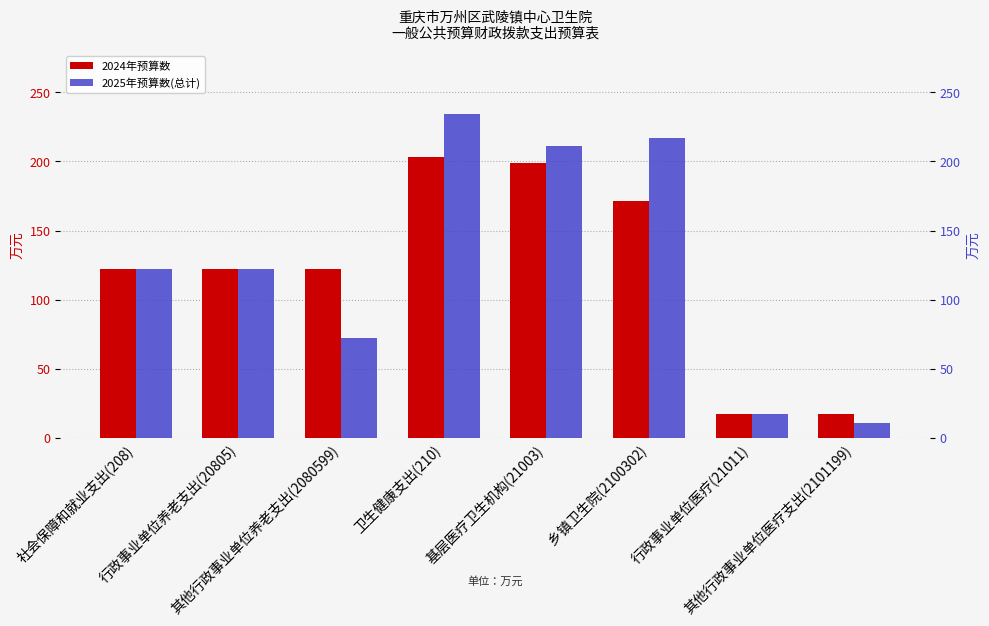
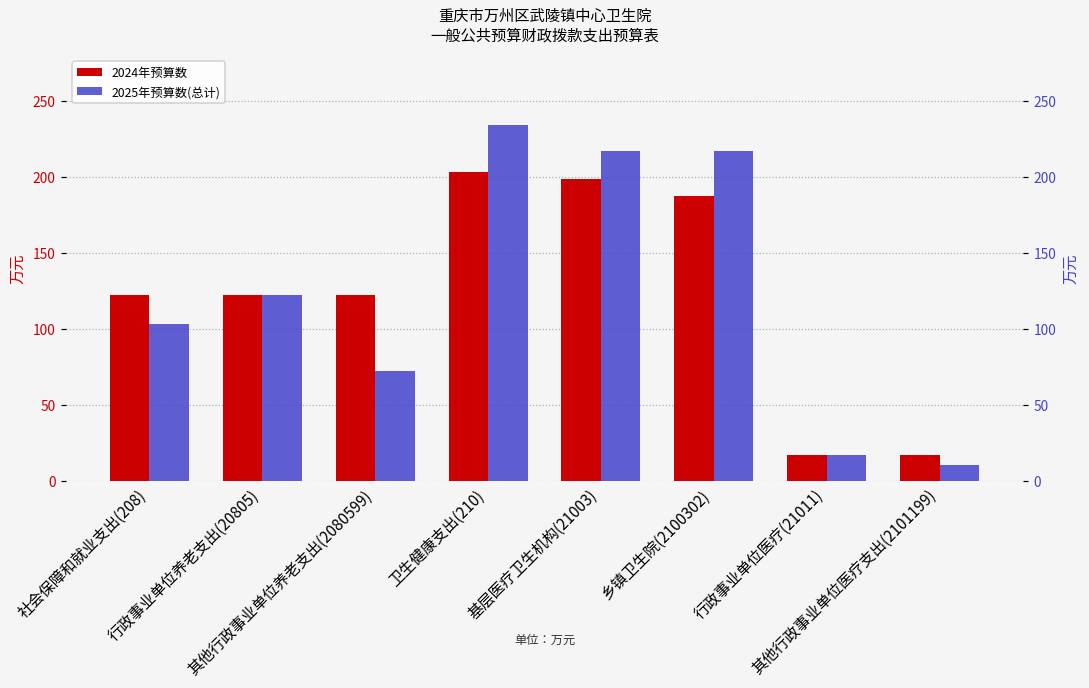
2024年预算数, 乡镇卫生院(2100302): 171 -> 187
2025年预算数(总计), 社会保障和就业支出(208): 122 -> 103
2025年预算数(总计), 基层医疗卫生机构(21003): 211 -> 217
